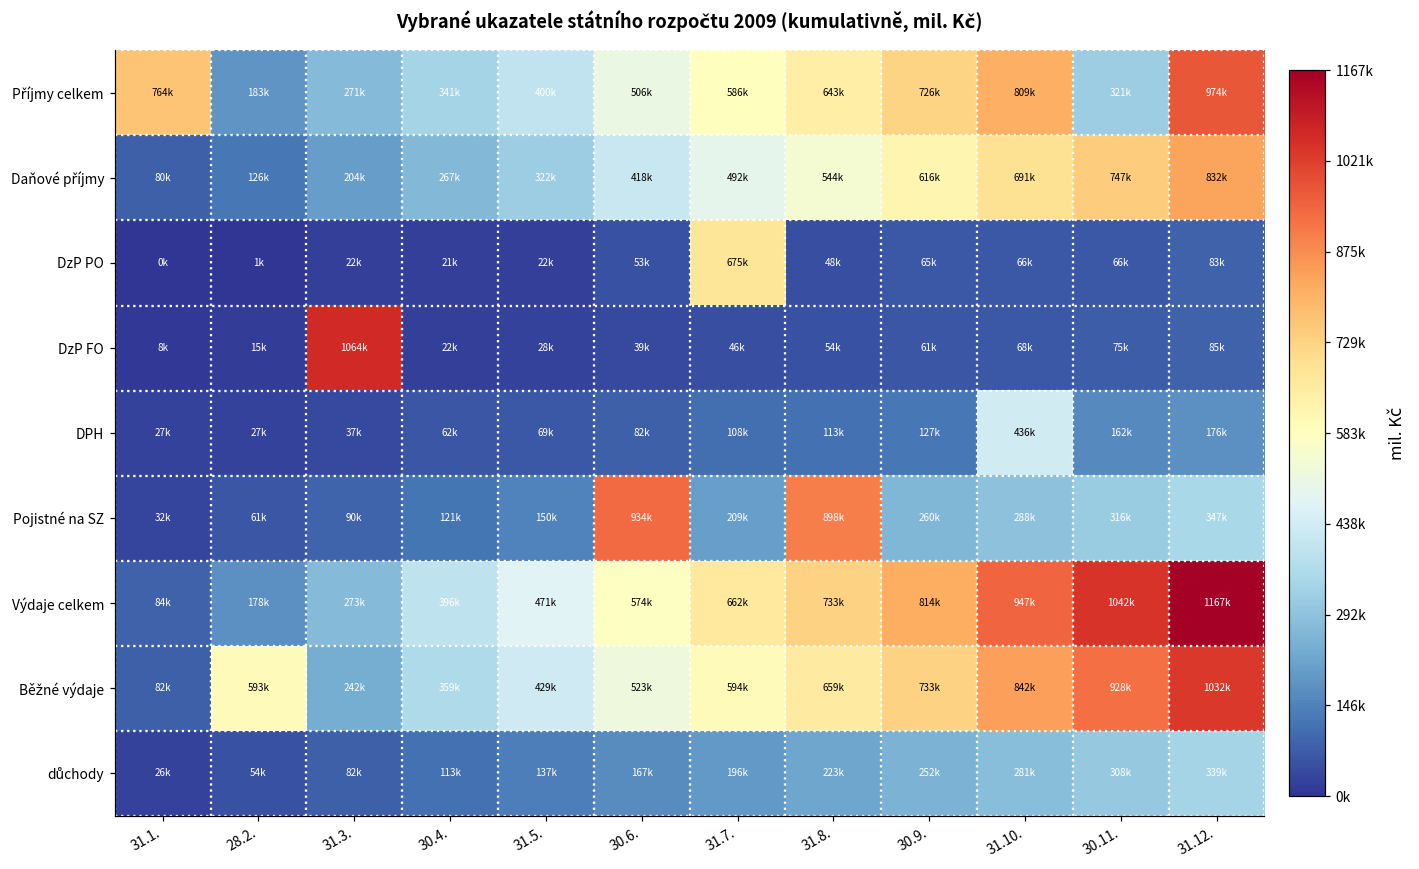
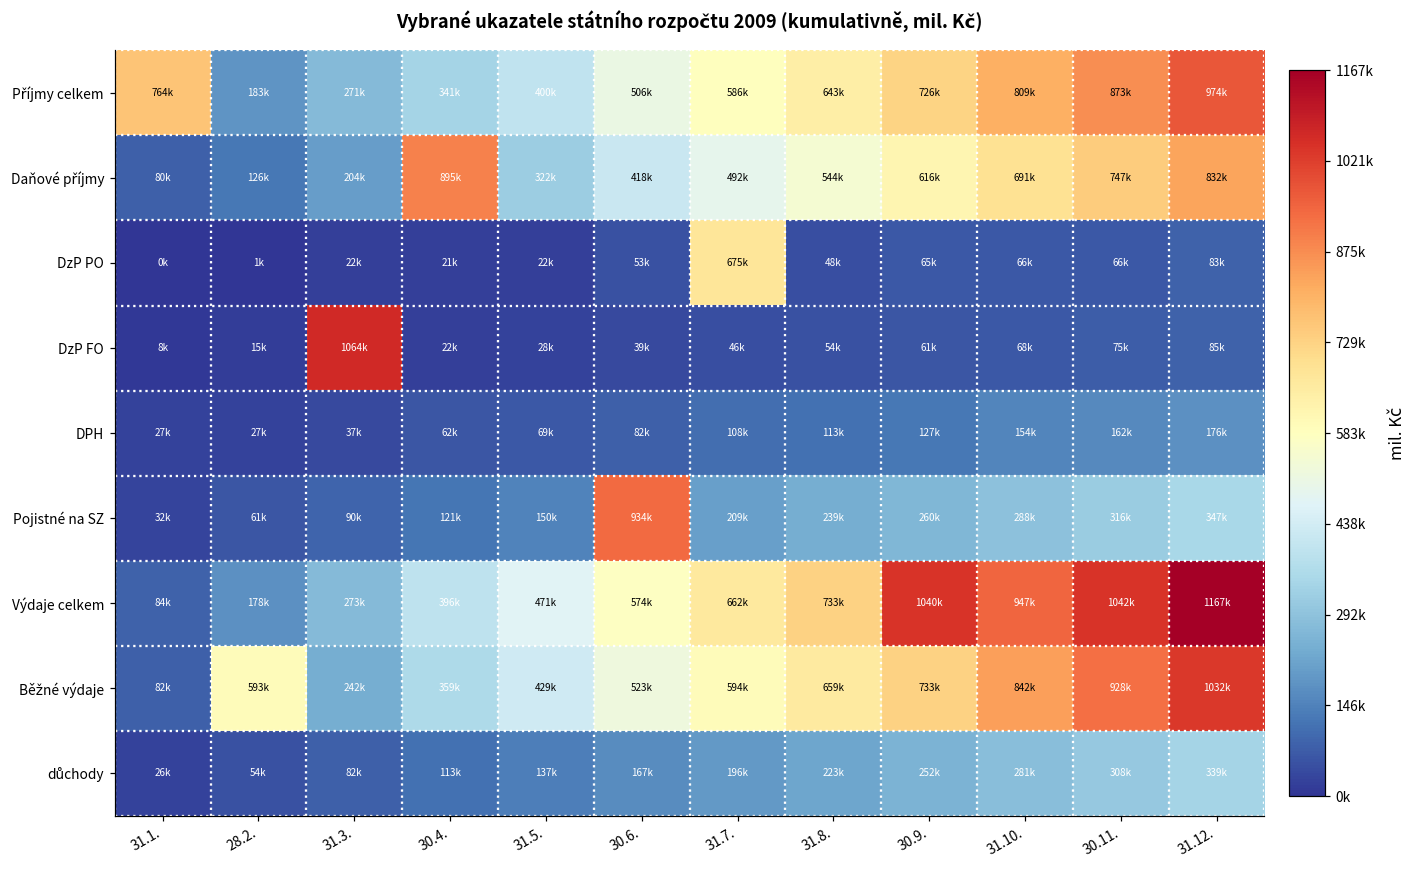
Příjmy celkem, 30.11.: 321k -> 873k
Daňové příjmy, 30.4.: 267k -> 895k
DPH, 31.10.: 436k -> 154k
Pojistné na SZ, 31.8.: 898k -> 239k
Výdaje celkem, 30.9.: 814k -> 1040k
